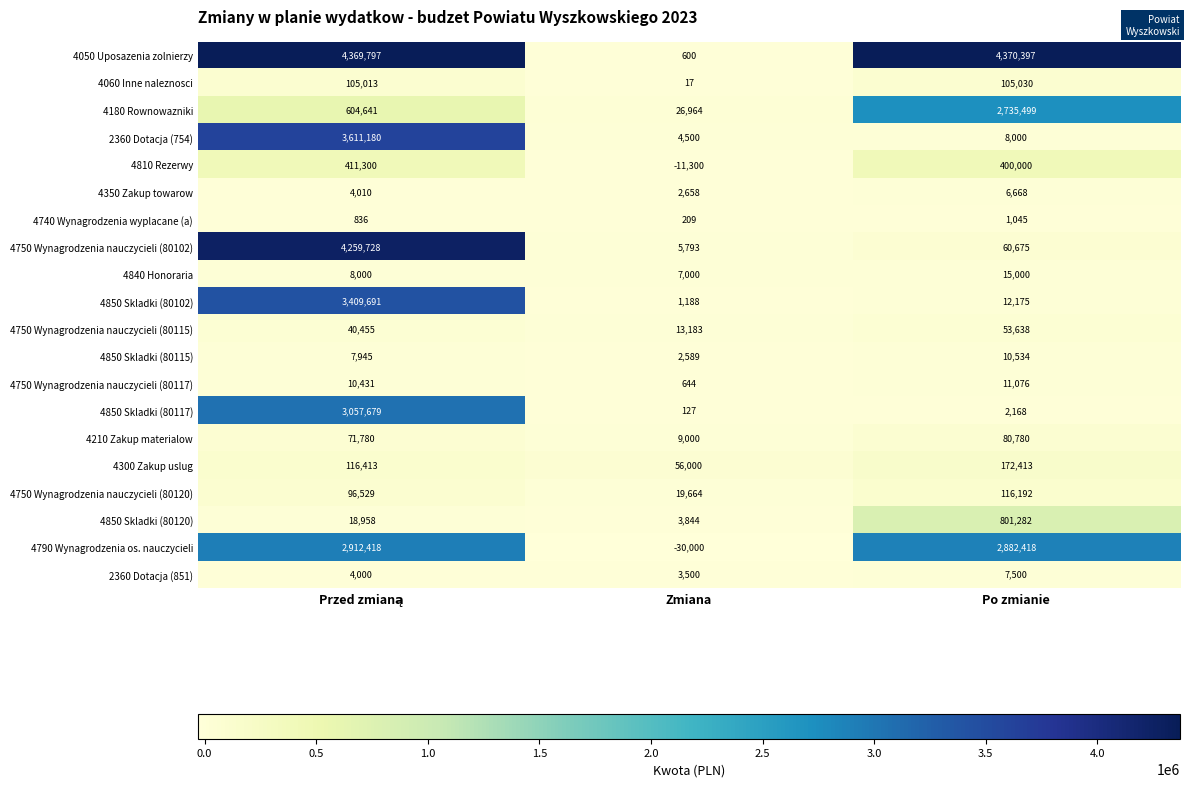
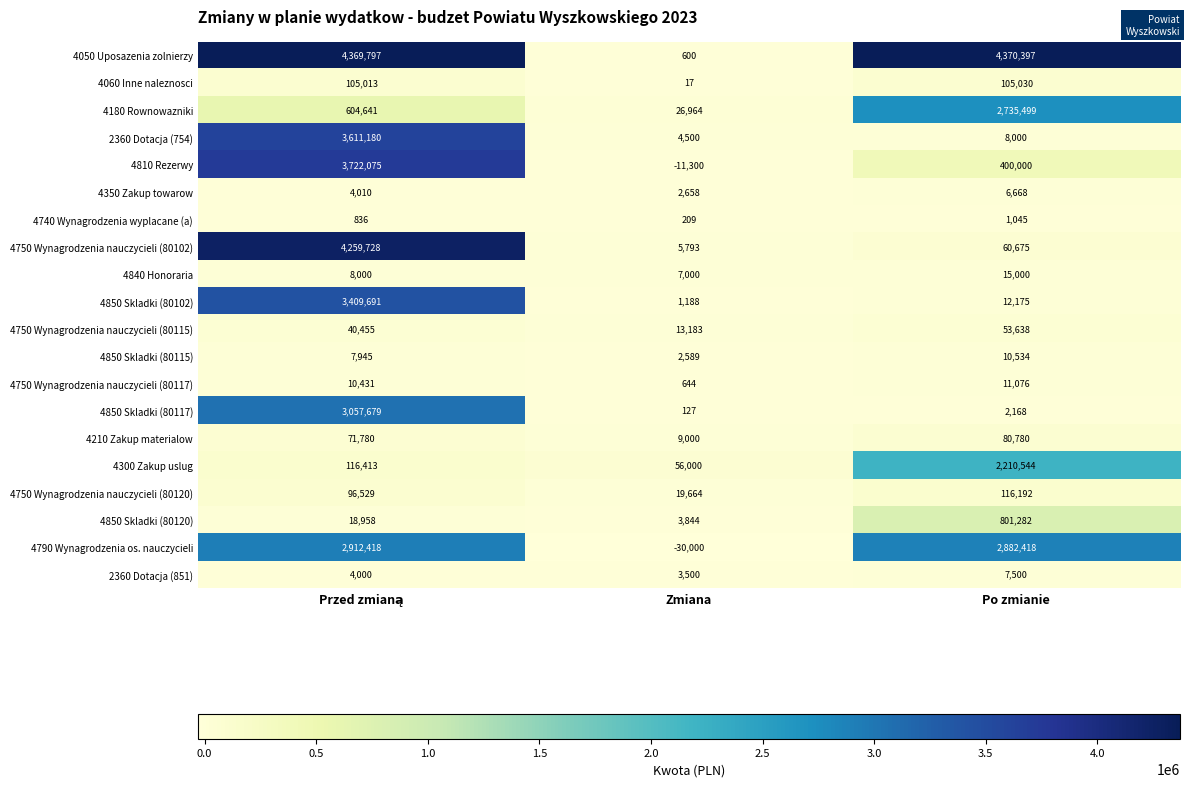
4810 Rezerwy, Przed zmianą: 411,300 -> 3,722,075
4300 Zakup uslug, Po zmianie: 172,413 -> 2,210,544
